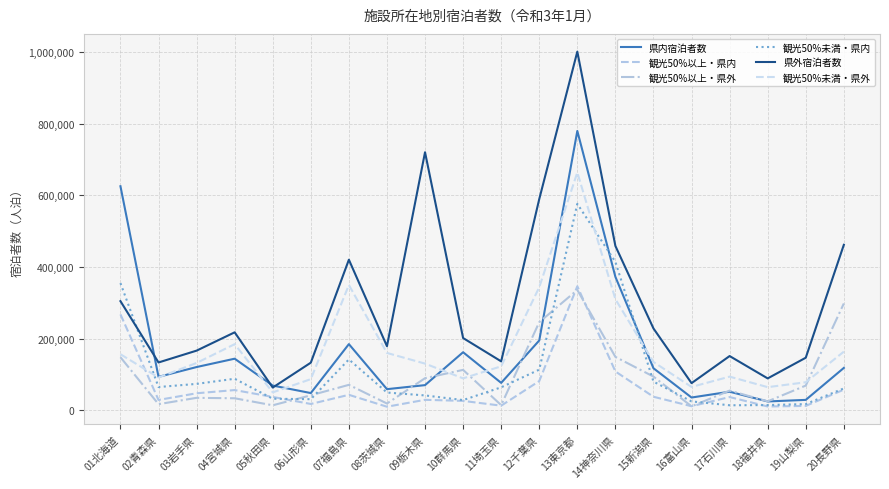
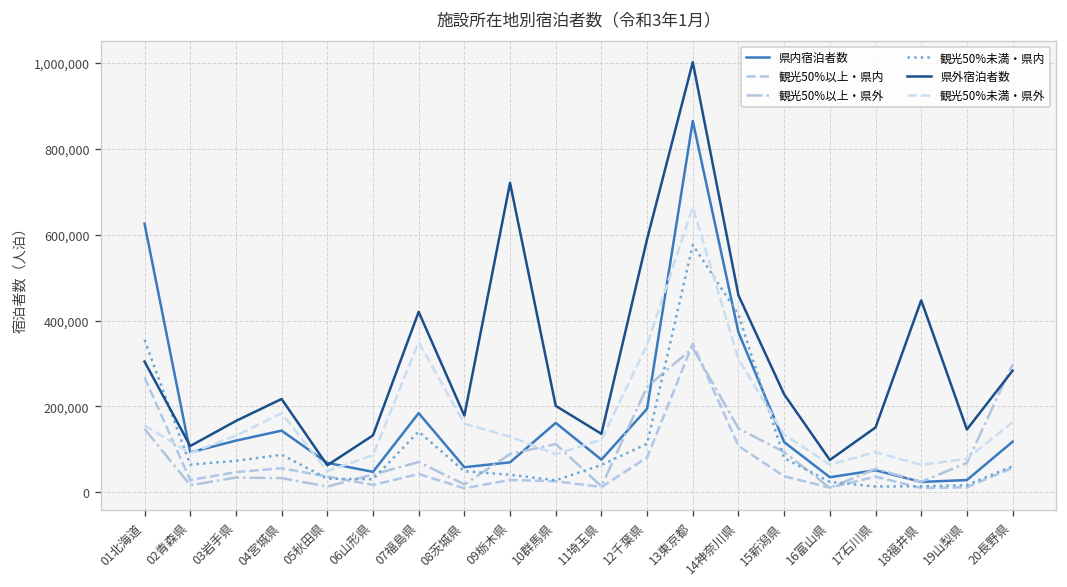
県外宿泊者数, 02青森県: 130,000 -> 110,000
県内宿泊者数, 13東京都: 780,000 -> 870,000
県外宿泊者数, 18福井県: 90,000 -> 450,000
県外宿泊者数, 20長野県: 460,000 -> 280,000
